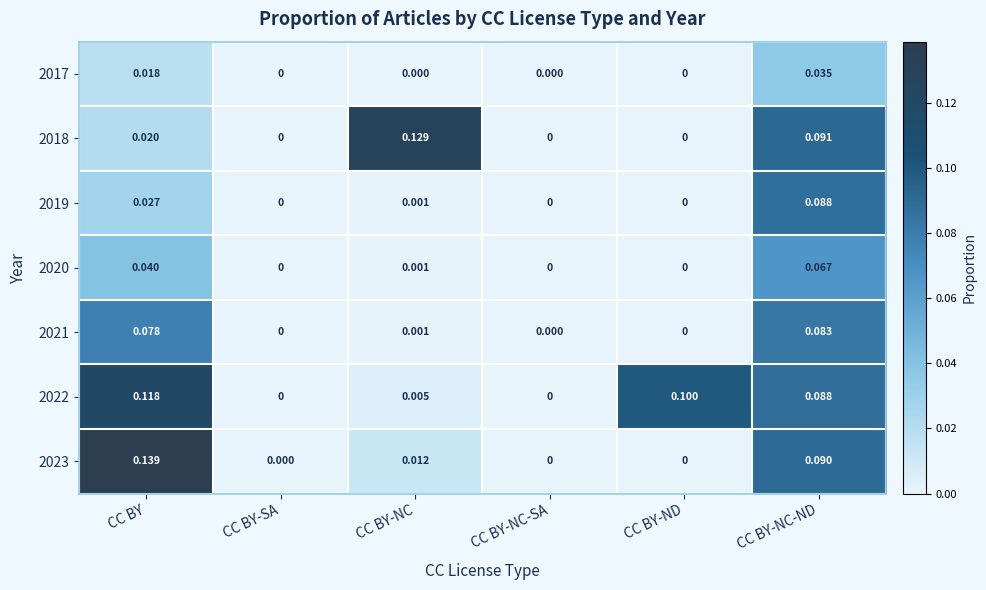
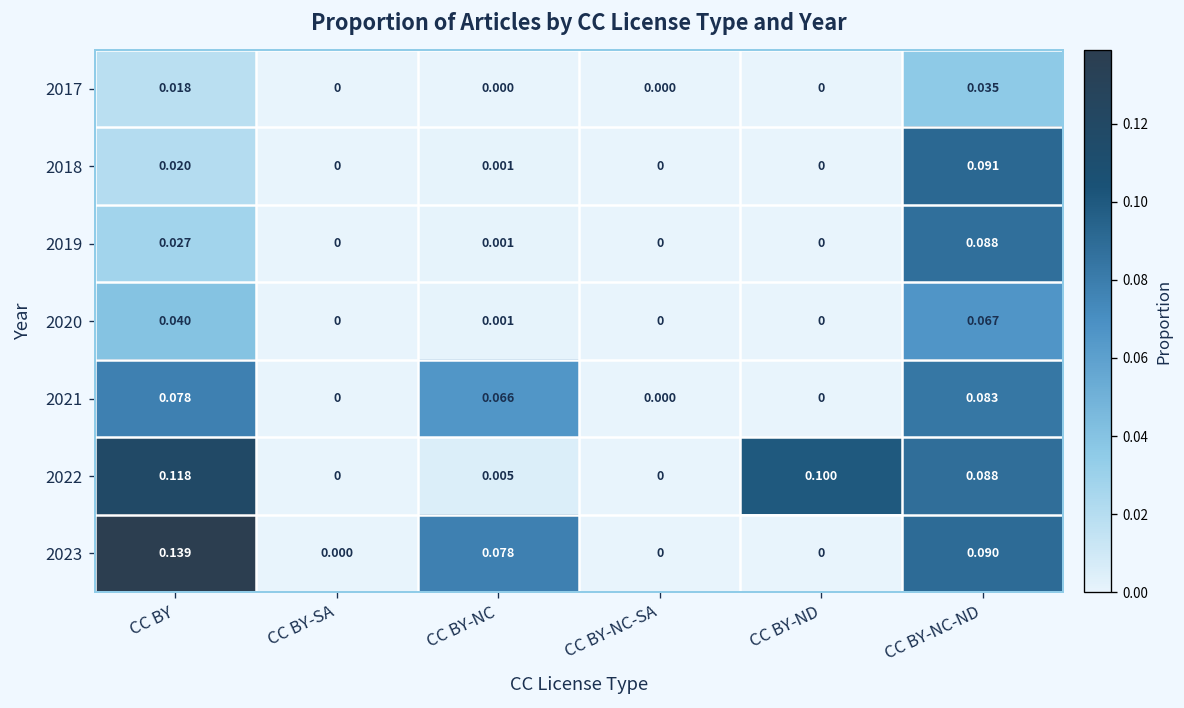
2018, CC BY-NC: 0.129 -> 0.001
2021, CC BY-NC: 0.001 -> 0.066
2023, CC BY-NC: 0.012 -> 0.078
